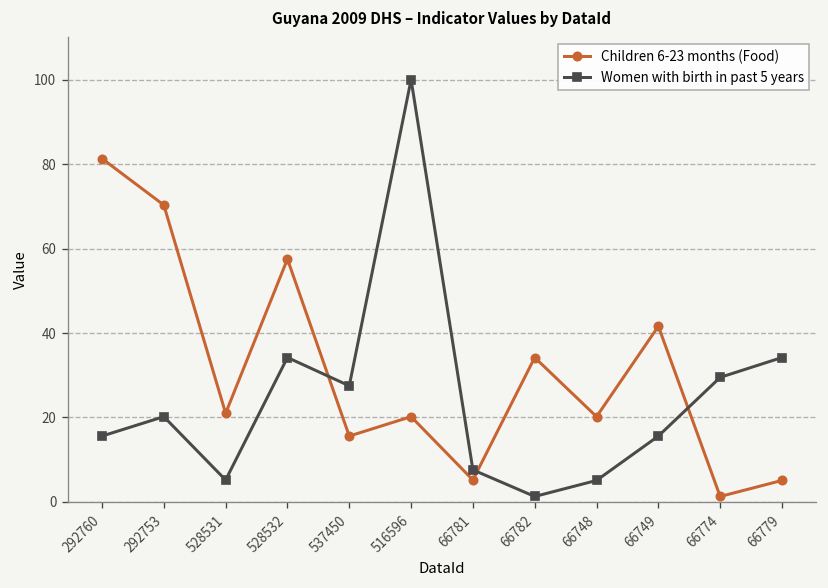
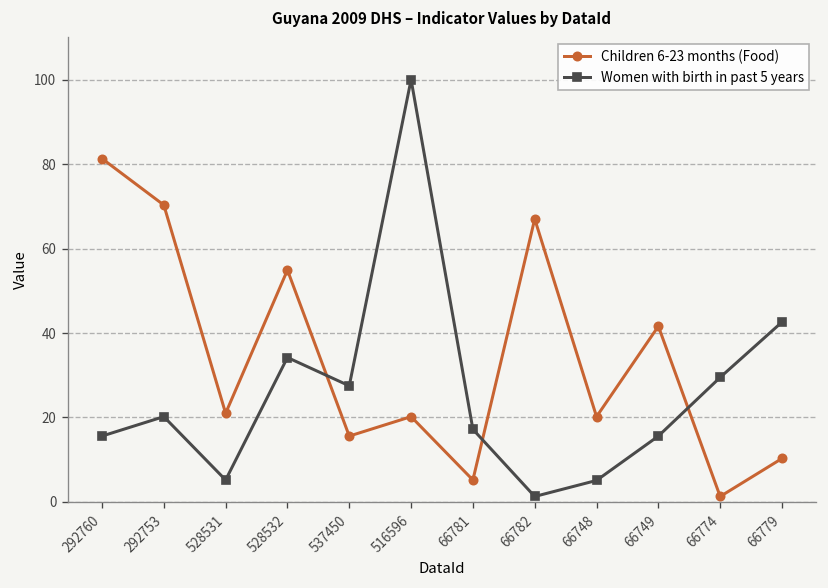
Children 6-23 months (Food), 528532: 58 -> 55
Women with birth in past 5 years, 66781: 8 -> 17
Children 6-23 months (Food), 66782: 34 -> 67
Children 6-23 months (Food), 66779: 5 -> 10
Women with birth in past 5 years, 66779: 34 -> 43
